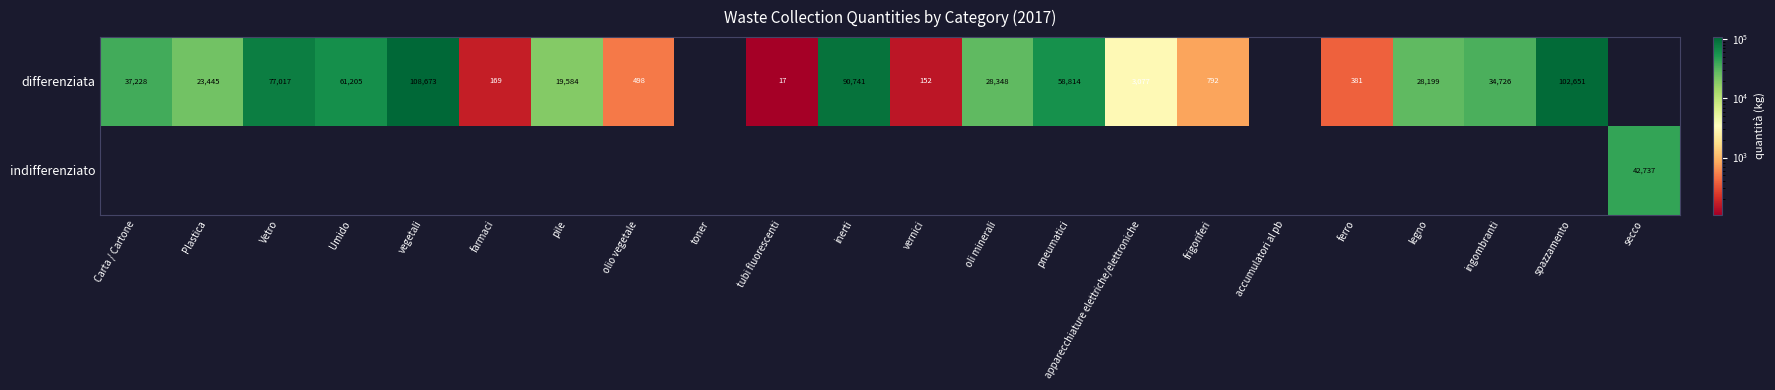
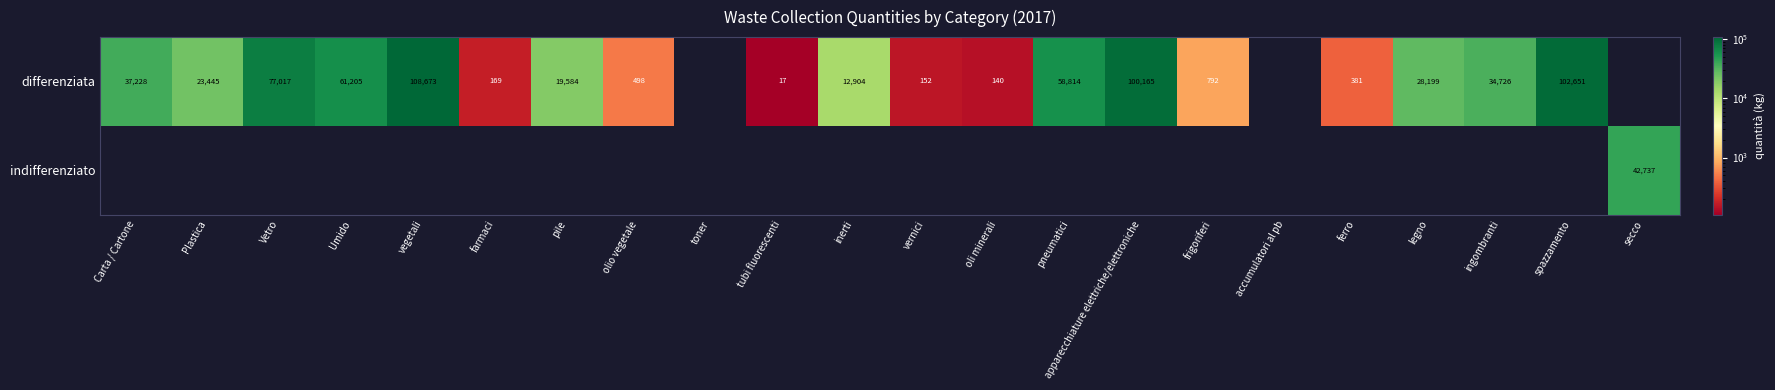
differenziata, inerti: 90,741 -> 12,904
differenziata, oli minerali: 28,348 -> 140
differenziata, apparecchiature elettriche/elettroniche: 3,077 -> 100,165
